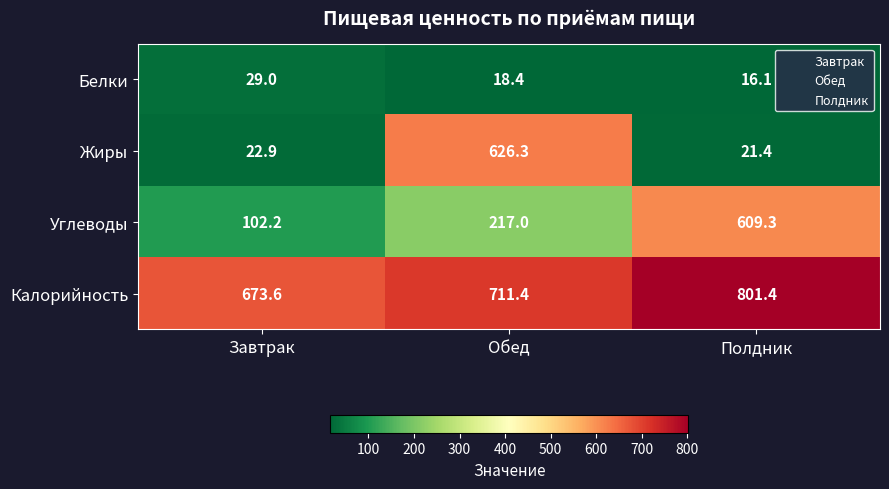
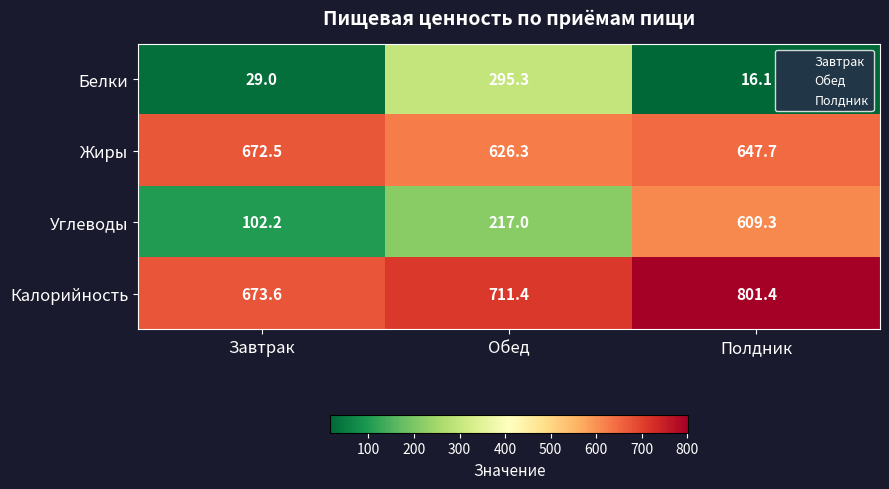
Белки, Обед: 18.4 -> 295.3
Жиры, Завтрак: 22.9 -> 672.5
Жиры, Полдник: 21.4 -> 647.7
